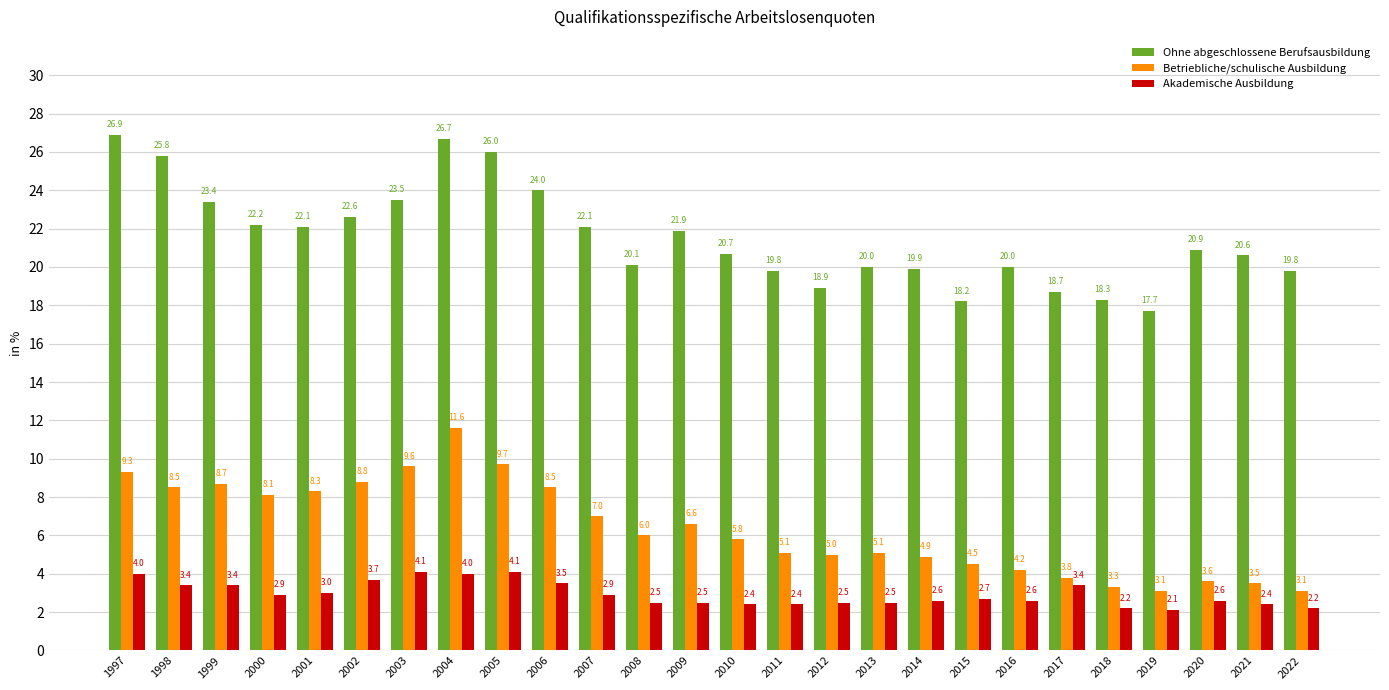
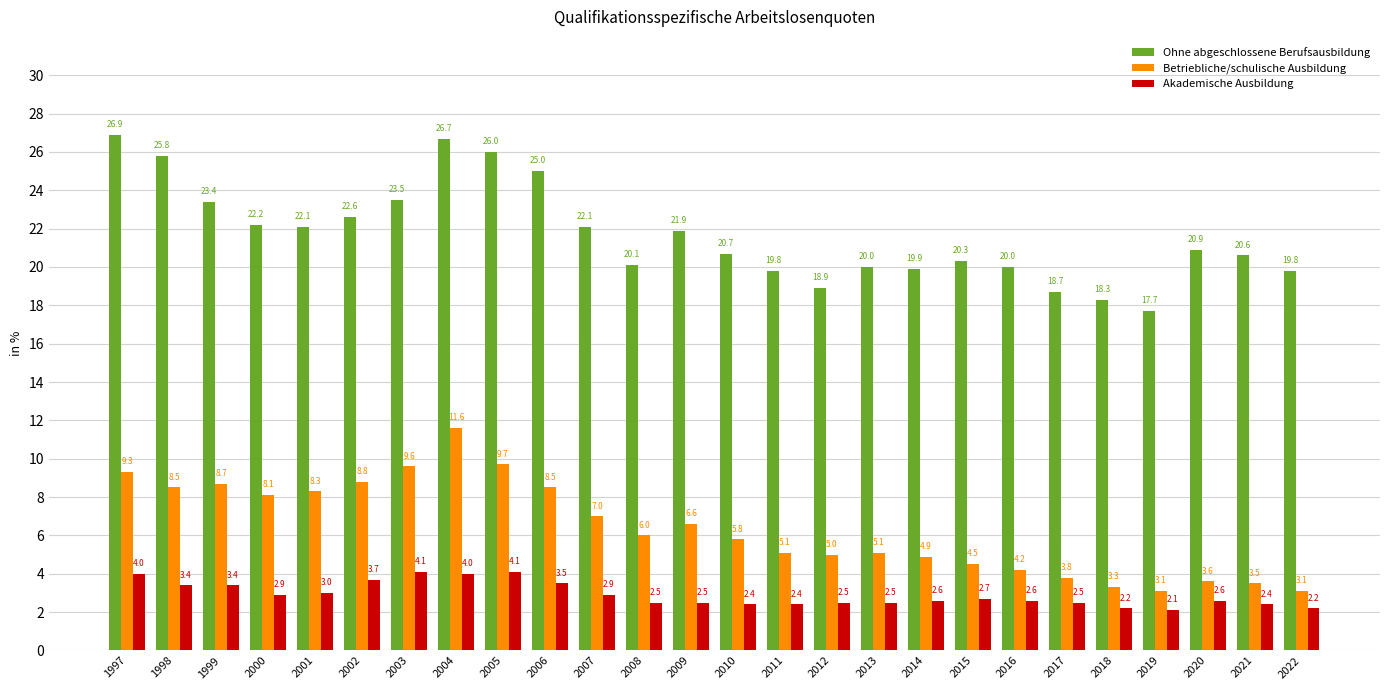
Ohne abgeschlossene Berufsausbildung, 2006: 24.0 -> 25.0
Ohne abgeschlossene Berufsausbildung, 2015: 18.2 -> 20.3
Akademische Ausbildung, 2017: 3.4 -> 2.5
